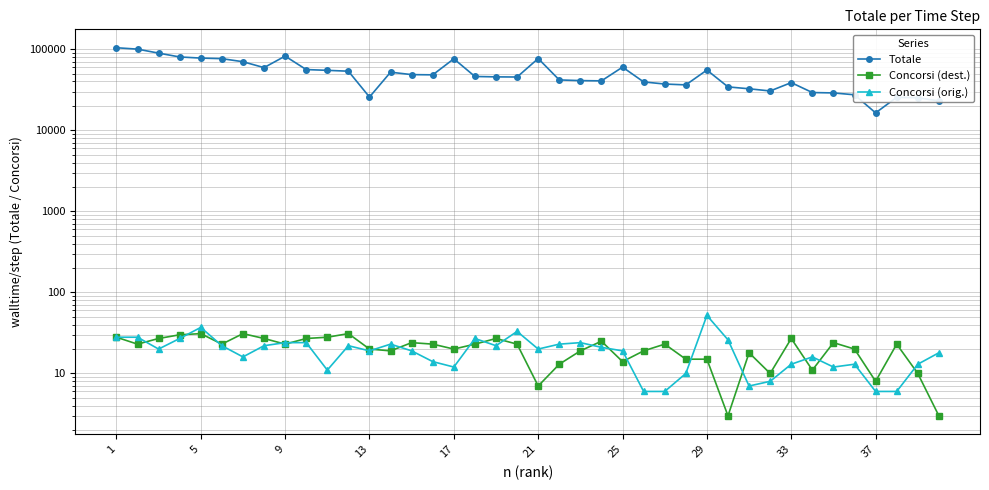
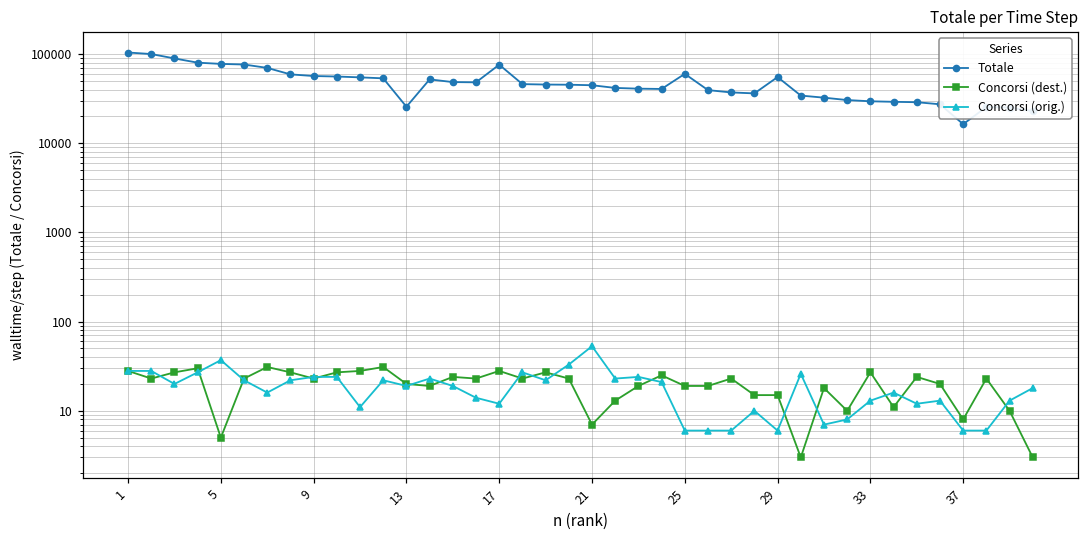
Concorsi (dest.), 5: 31 -> 5
Totale, 9: 80000 -> 60000
Concorsi (dest.), 17: 20 -> 28
Totale, 21: 80000 -> 40000
Concorsi (orig.), 21: 20 -> 50
Concorsi (dest.), 25: 14 -> 19
Concorsi (orig.), 25: 19 -> 6
Concorsi (orig.), 29: 50 -> 6
Totale, 33: 40000 -> 30000
